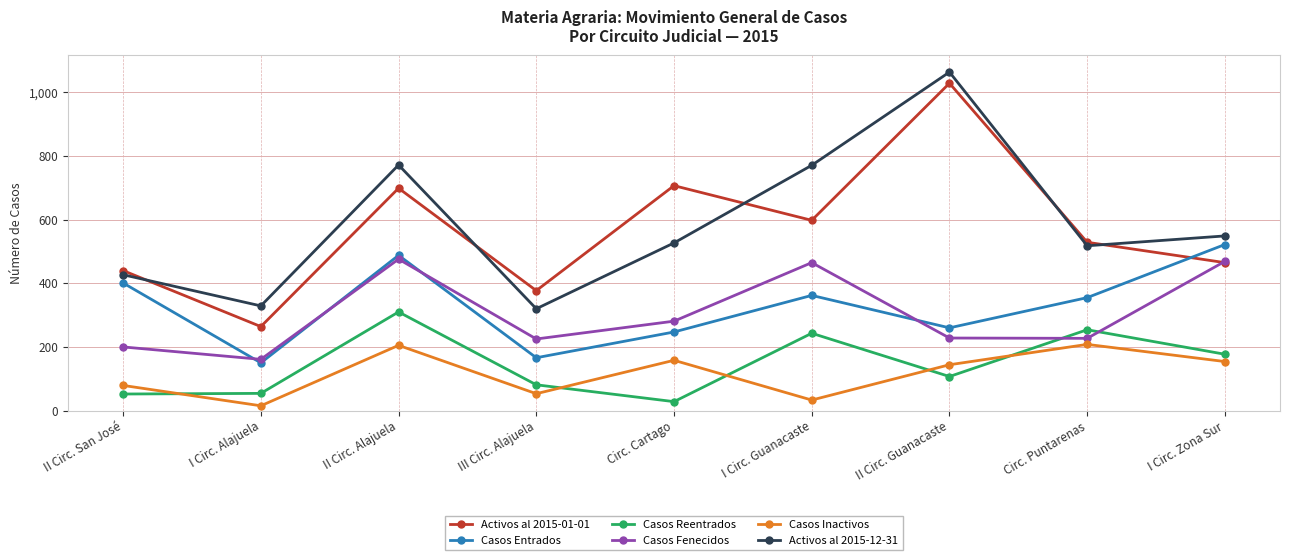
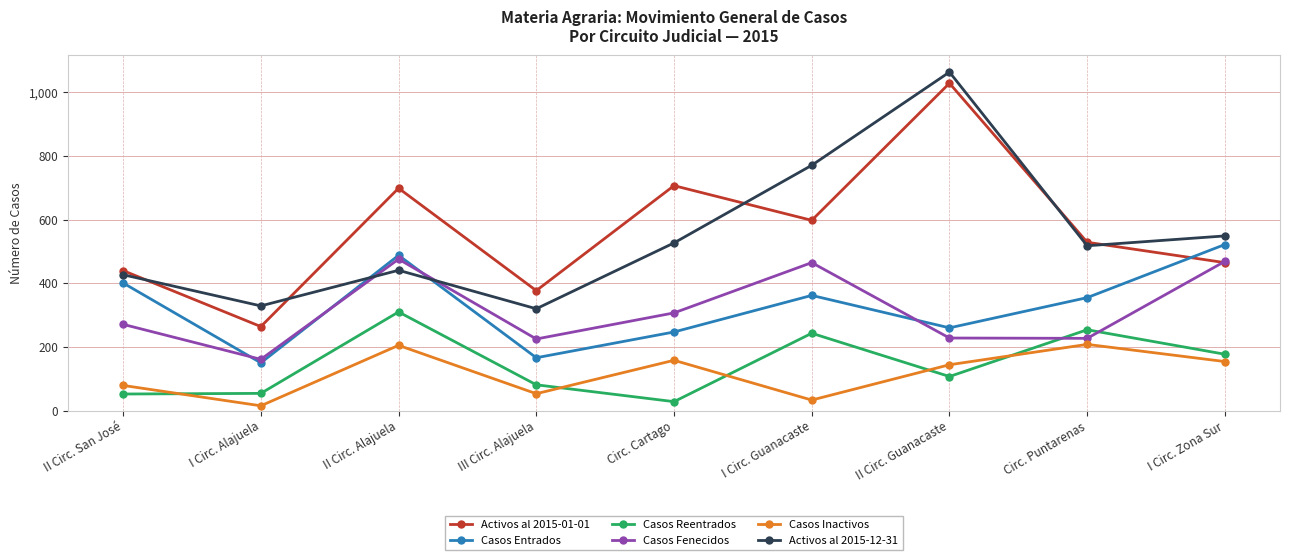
Casos Fenecidos, II Circ. San José: 200 -> 270
Activos al 2015-12-31, II Circ. Alajuela: 770 -> 440
Casos Fenecidos, Circ. Cartago: 280 -> 310
